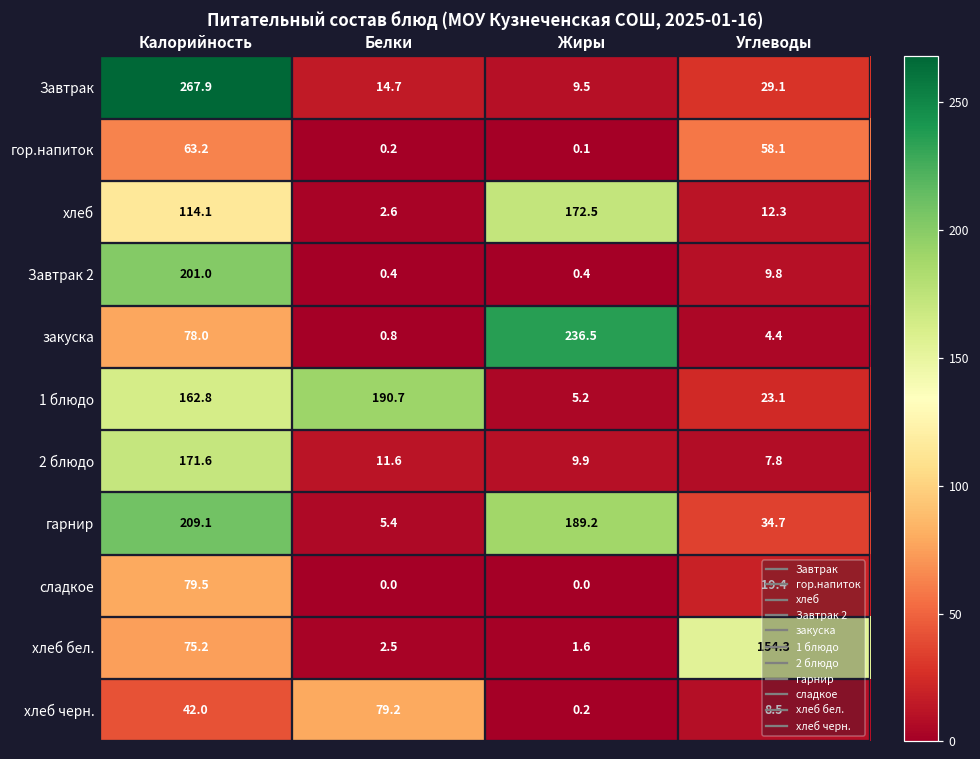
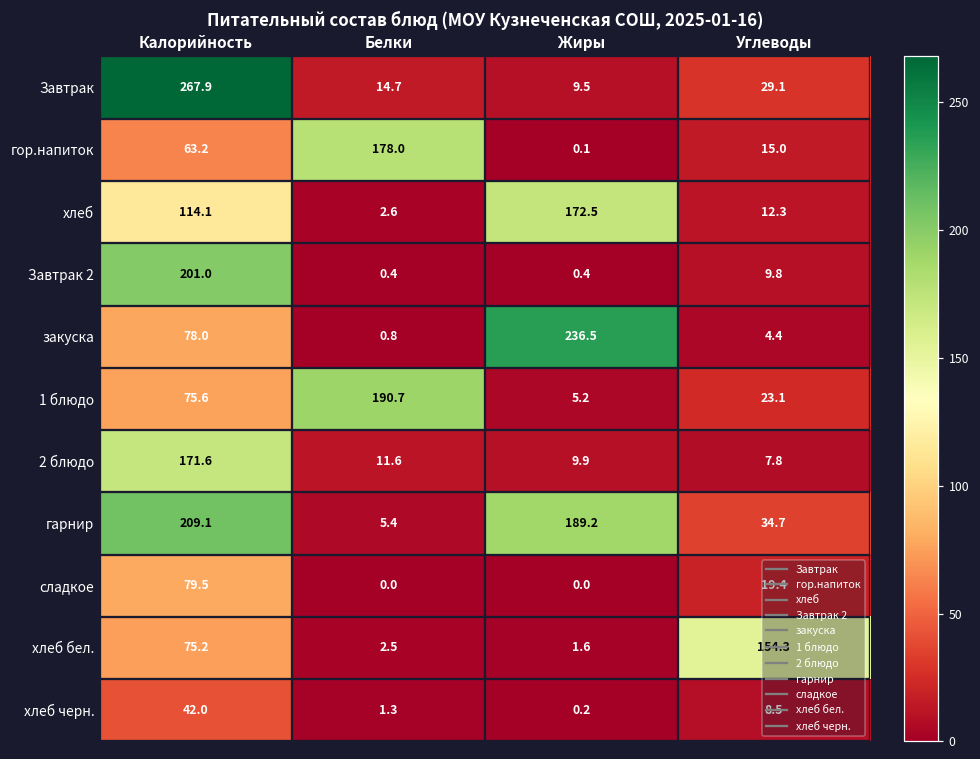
гор.напиток, Белки: 0.2 -> 178.0
гор.напиток, Углеводы: 58.1 -> 15.0
1 блюдо, Калорийность: 162.8 -> 75.6
хлеб черн., Белки: 79.2 -> 1.3
